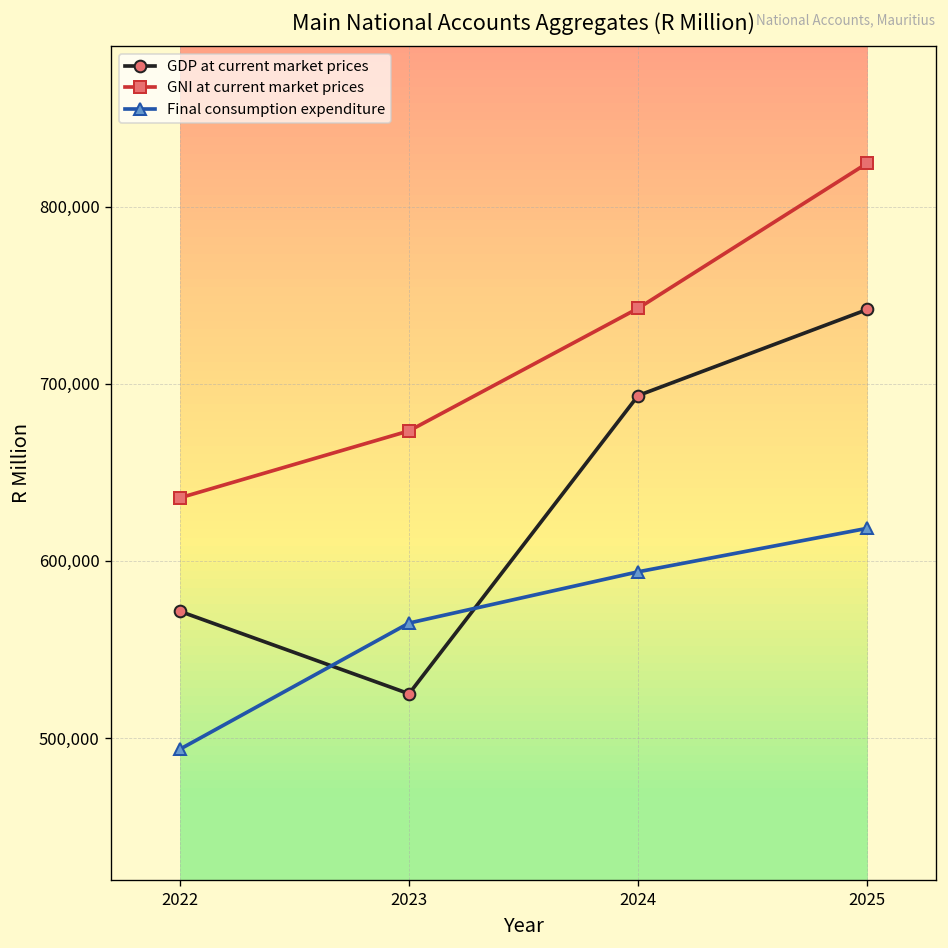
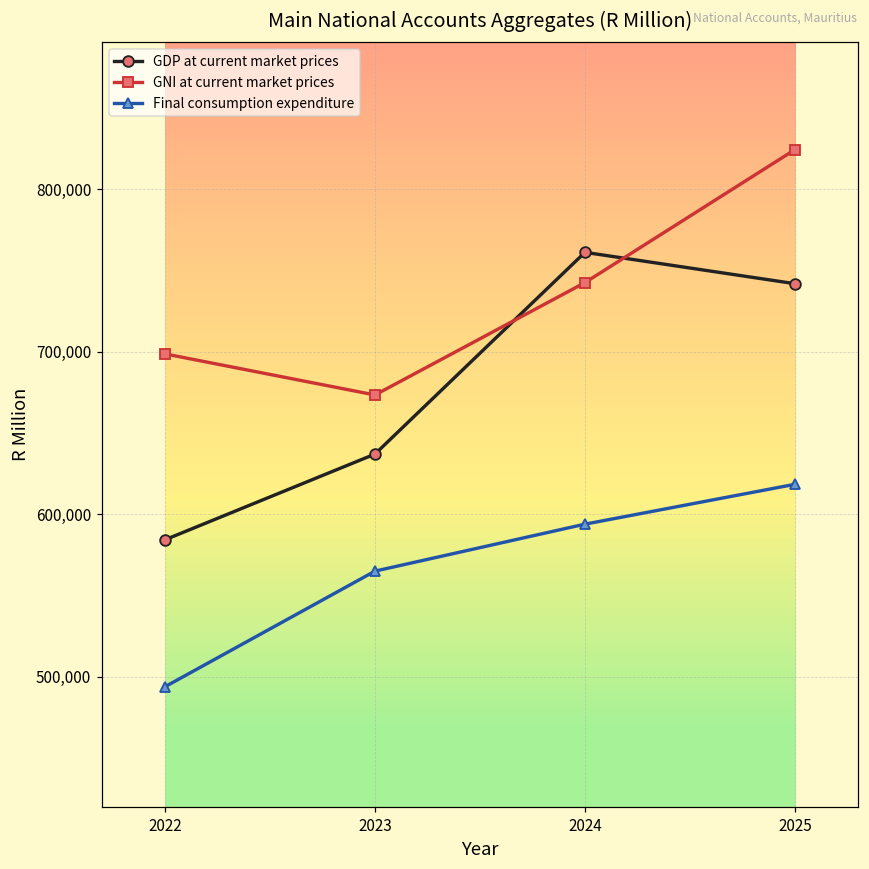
GDP at current market prices, 2022: 572,000 -> 584,000
GNI at current market prices, 2022: 636,000 -> 699,000
GDP at current market prices, 2023: 525,000 -> 637,000
GDP at current market prices, 2024: 693,000 -> 761,000
